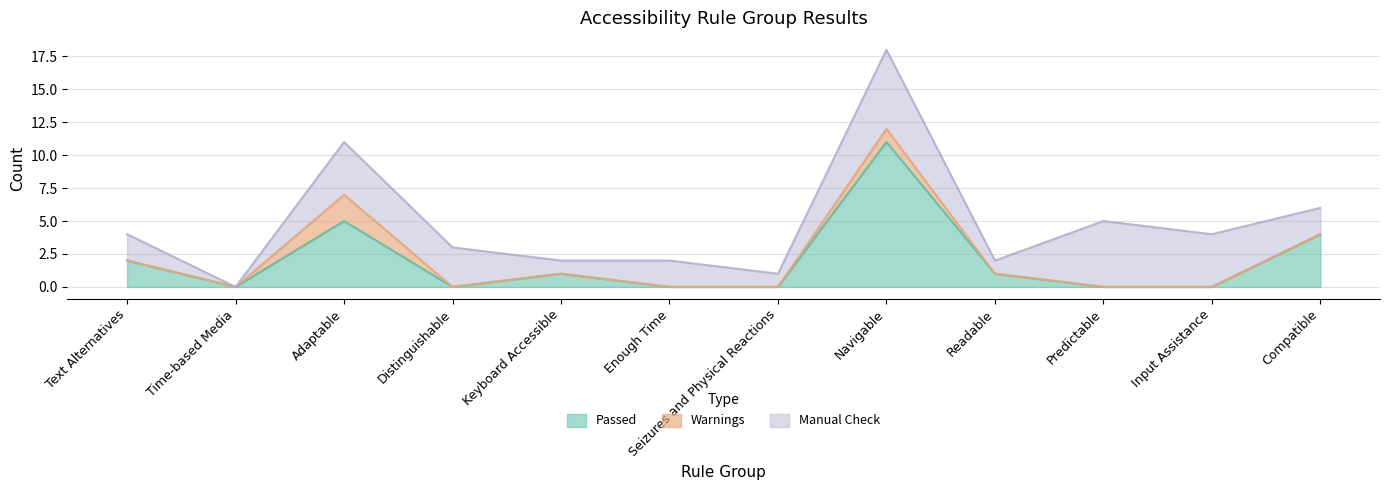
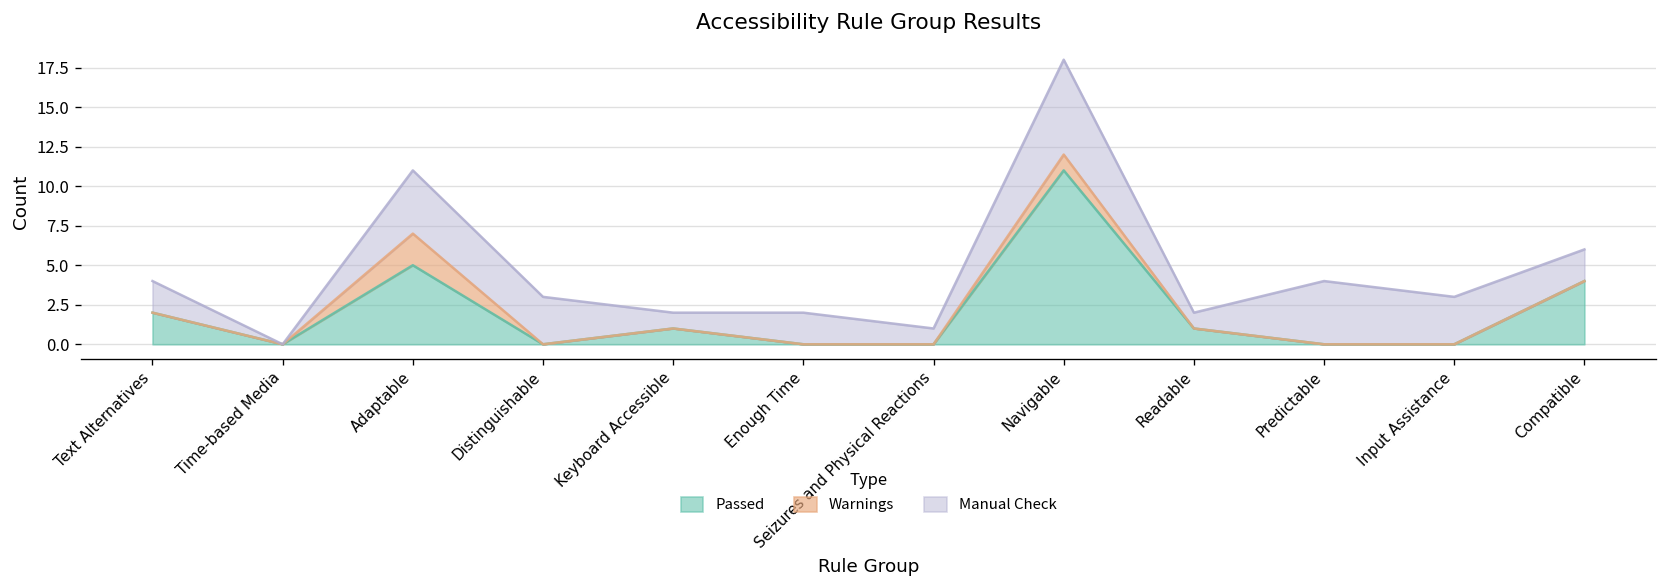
Manual Check, Predictable: 5 -> 4
Manual Check, Input Assistance: 4 -> 3
